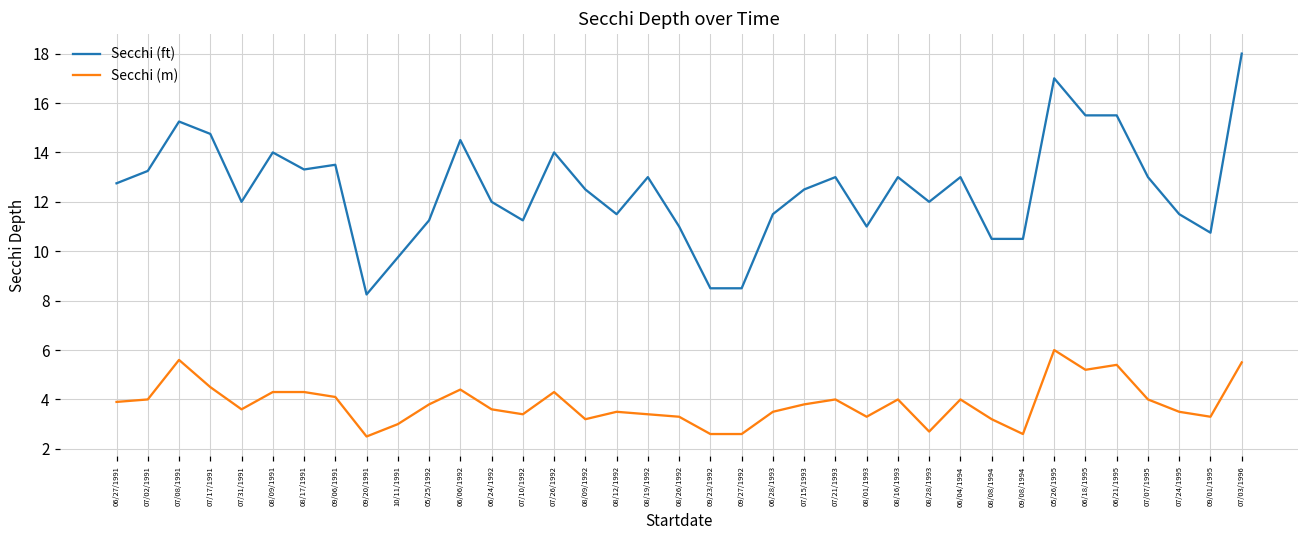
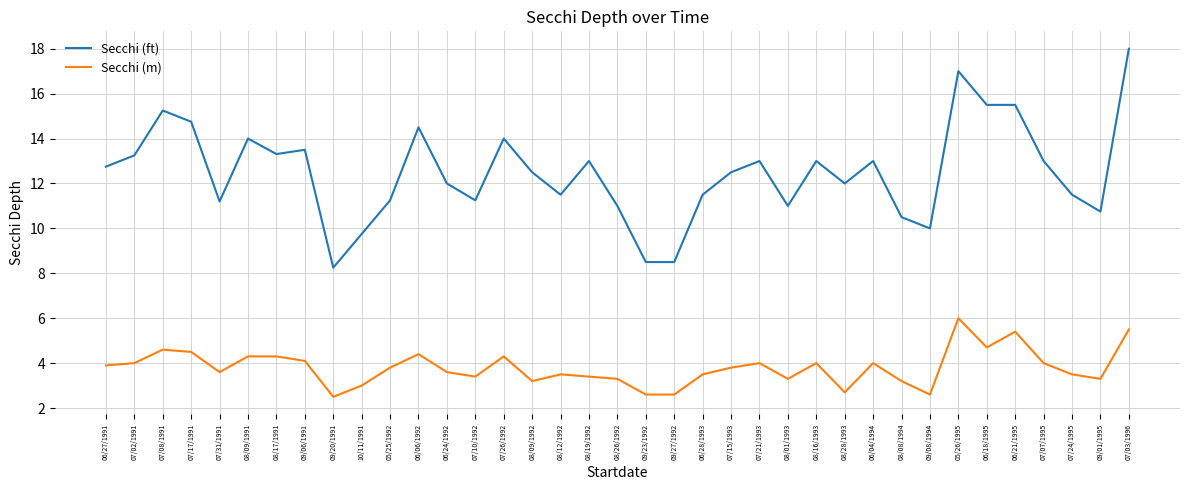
Secchi (m), 07/08/1991: 5.6 -> 4.6
Secchi (ft), 07/31/1991: 12.0 -> 11.2
Secchi (ft), 09/08/1994: 10.5 -> 10.0
Secchi (m), 06/18/1995: 5.2 -> 4.7
